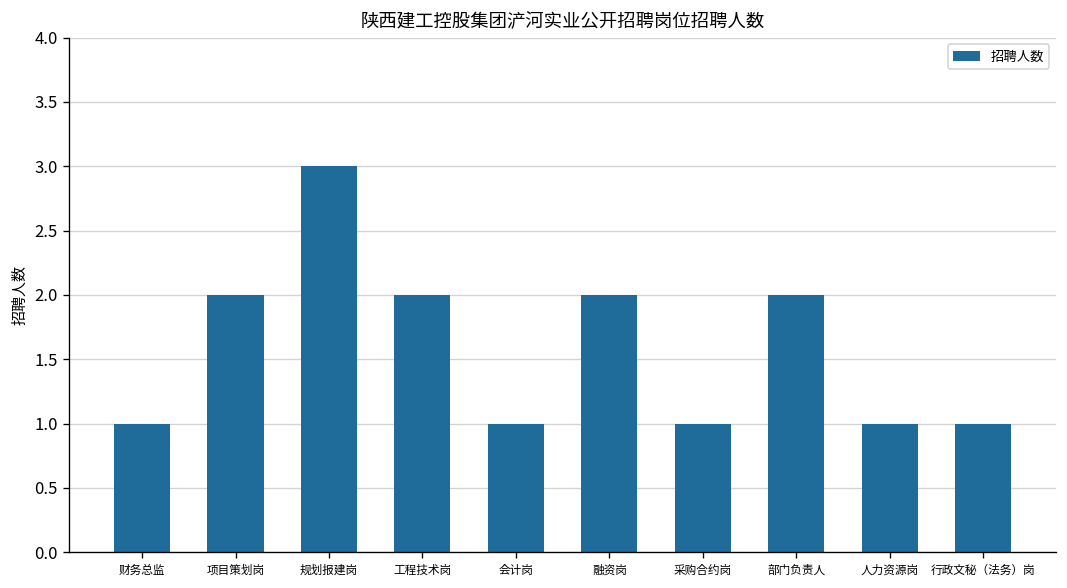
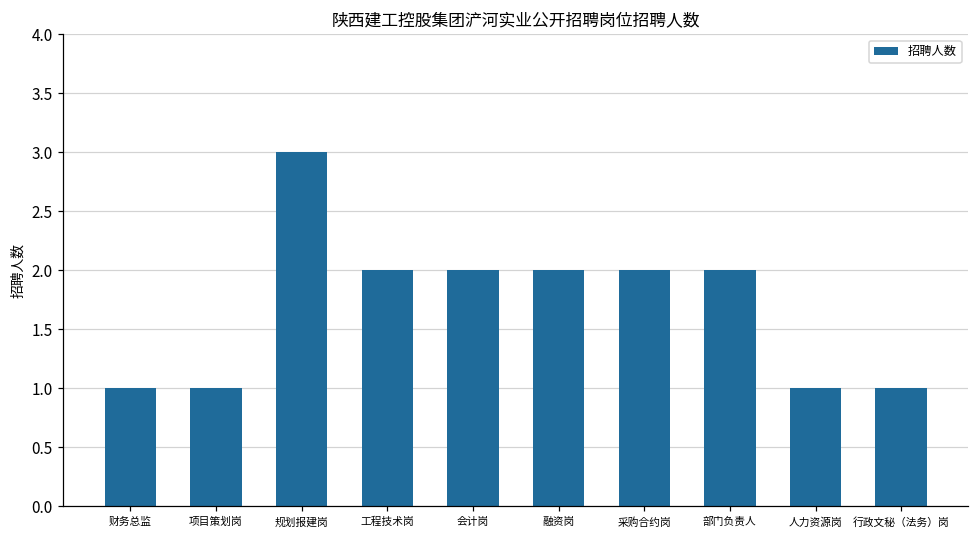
项目策划岗: 2 -> 1
会计岗: 1 -> 2
采购合约岗: 1 -> 2
